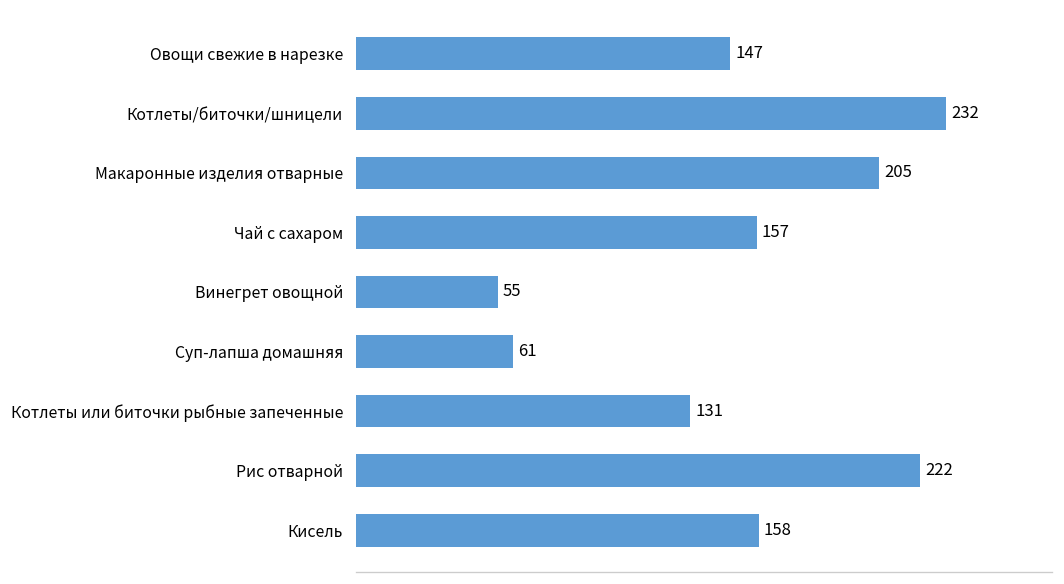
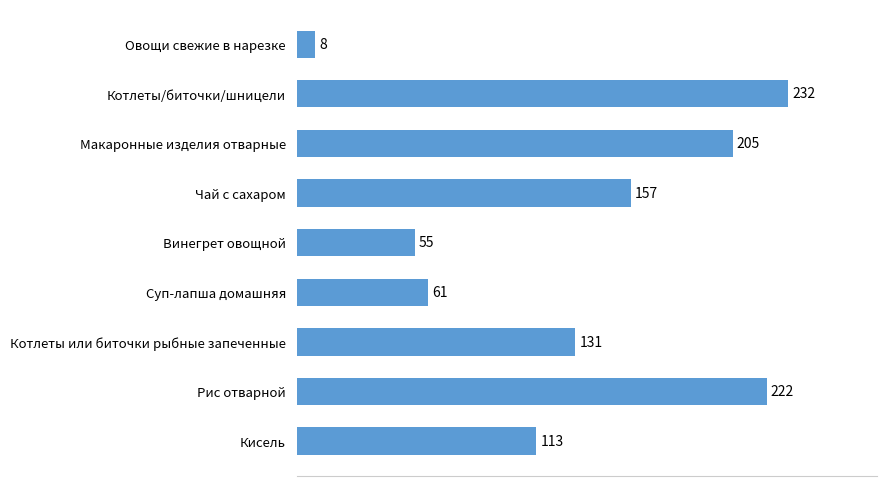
Овощи свежие в нарезке: 147 -> 8
Кисель: 158 -> 113
